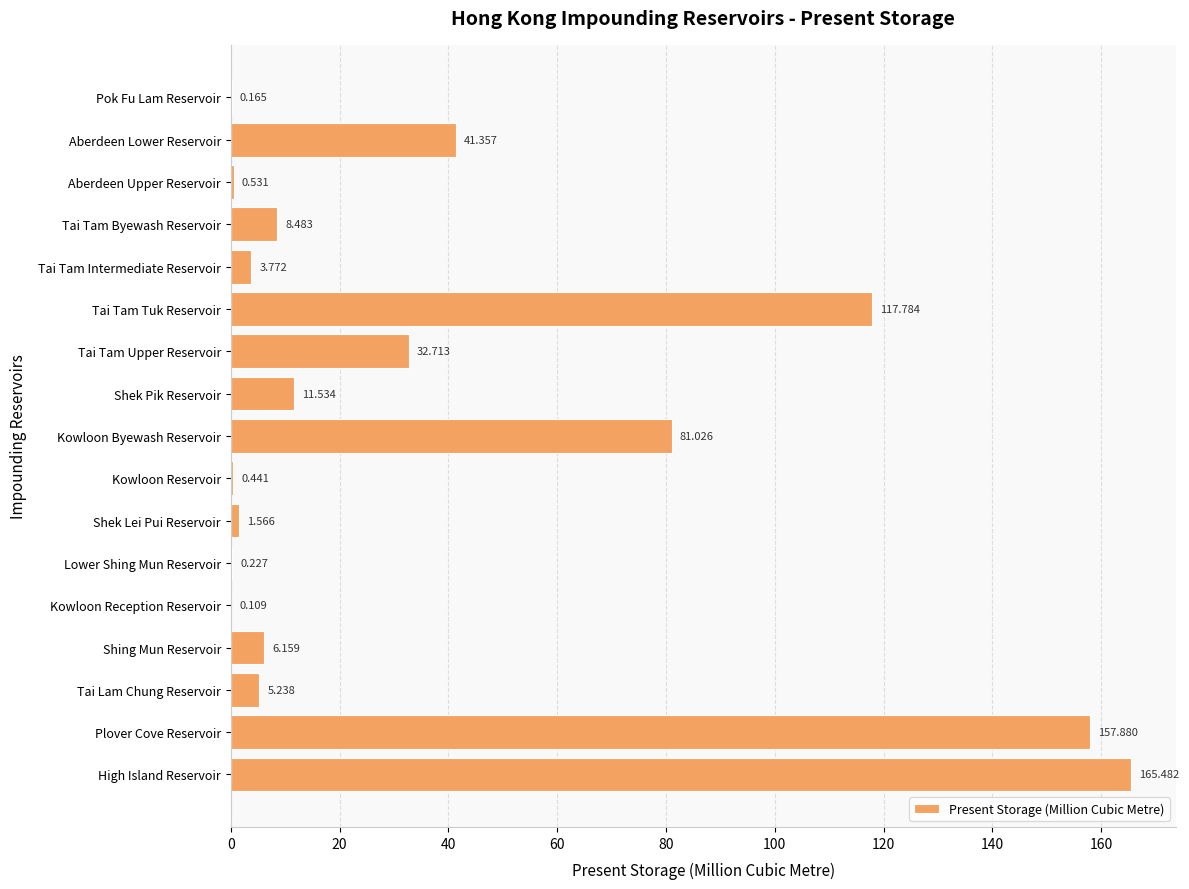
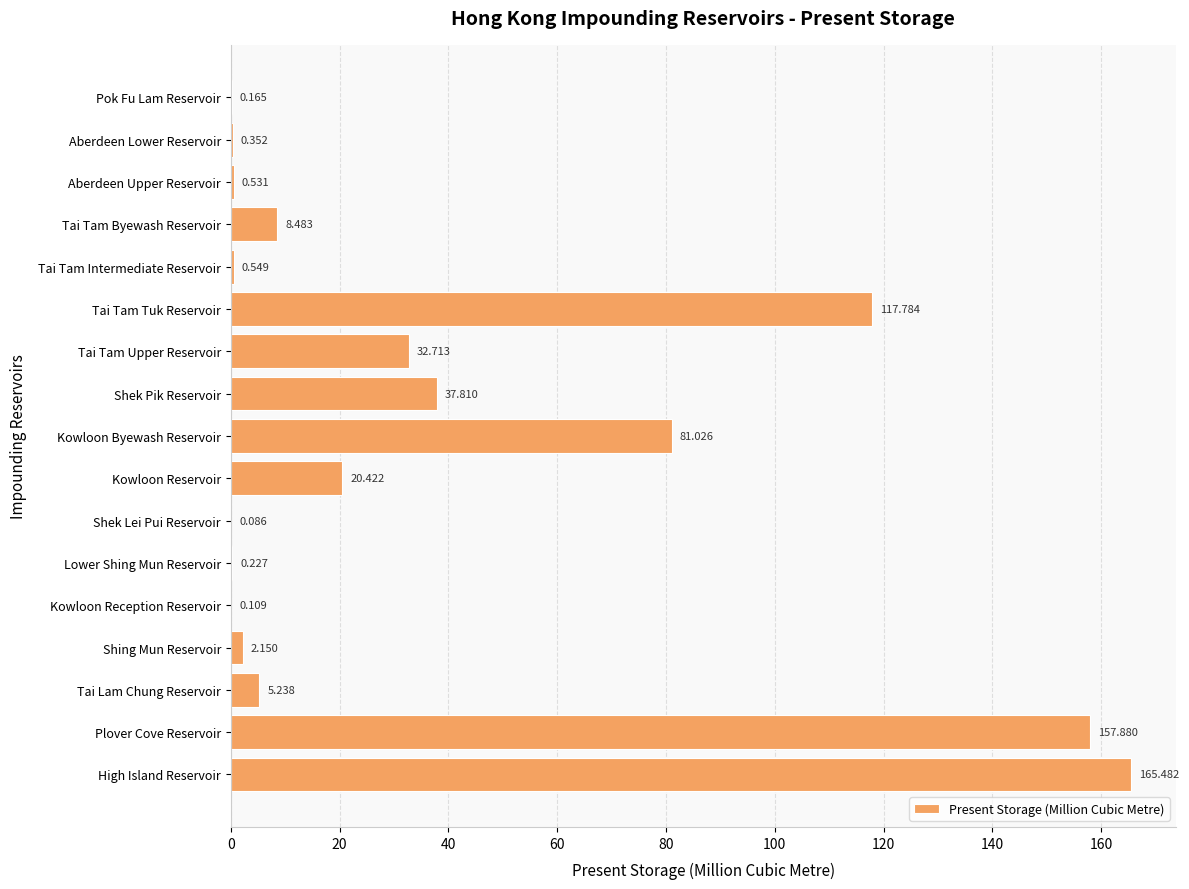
Aberdeen Lower Reservoir: 41.357 -> 0.352
Tai Tam Intermediate Reservoir: 3.772 -> 0.549
Shek Pik Reservoir: 11.534 -> 37.810
Kowloon Reservoir: 0.441 -> 20.422
Shek Lei Pui Reservoir: 1.566 -> 0.086
Shing Mun Reservoir: 6.159 -> 2.150
